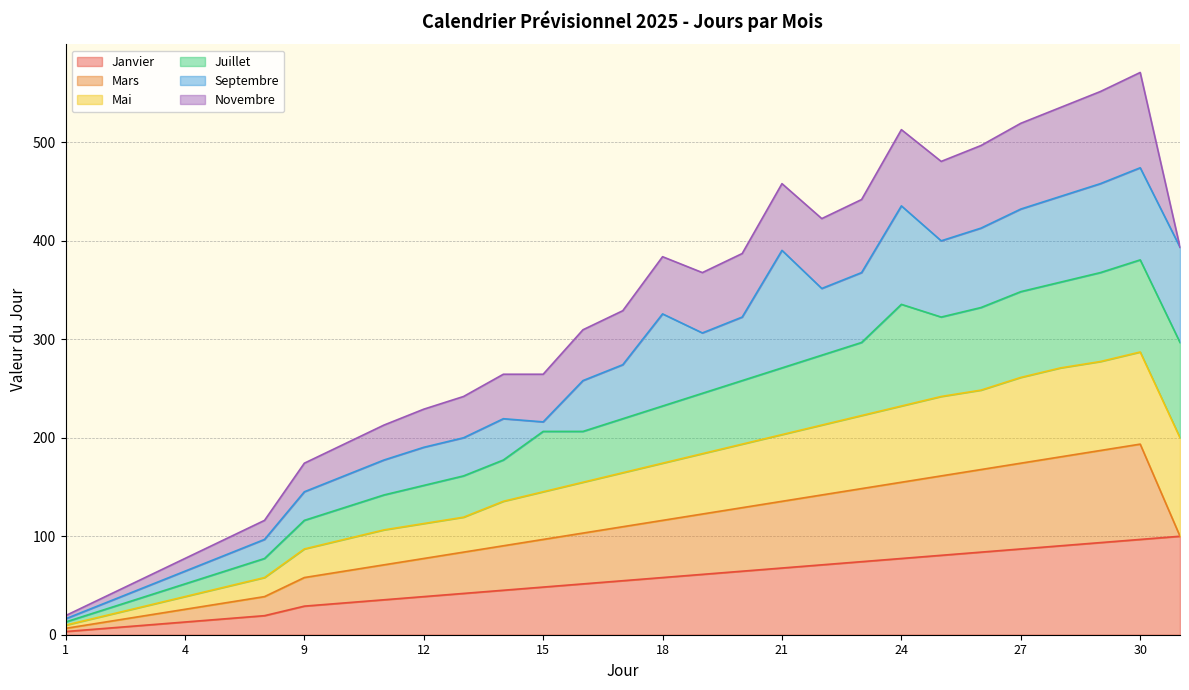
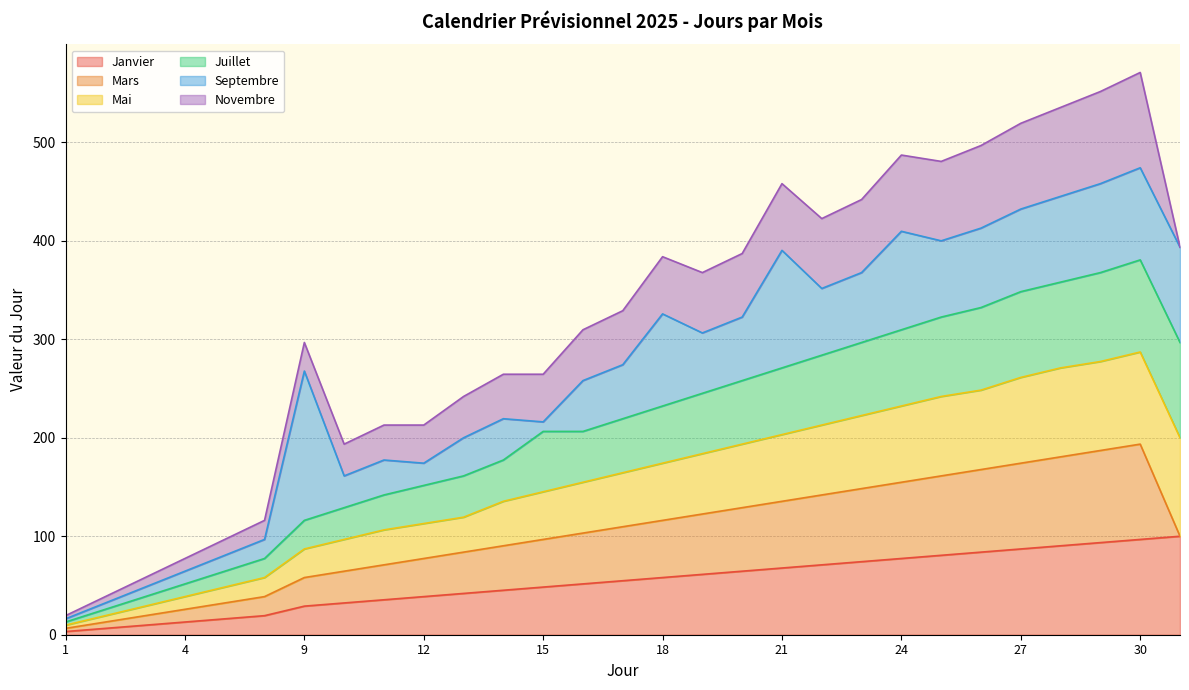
Septembre, 9: 30 -> 150
Septembre, 12: 40 -> 20
Juillet, 24: 100 -> 80
